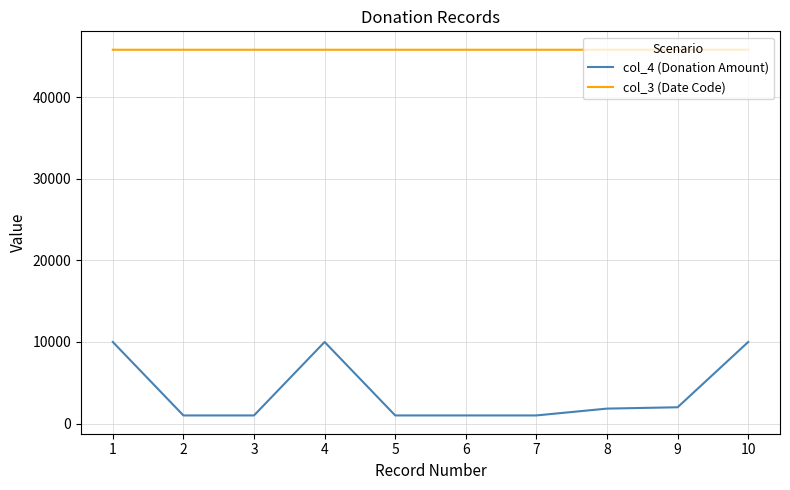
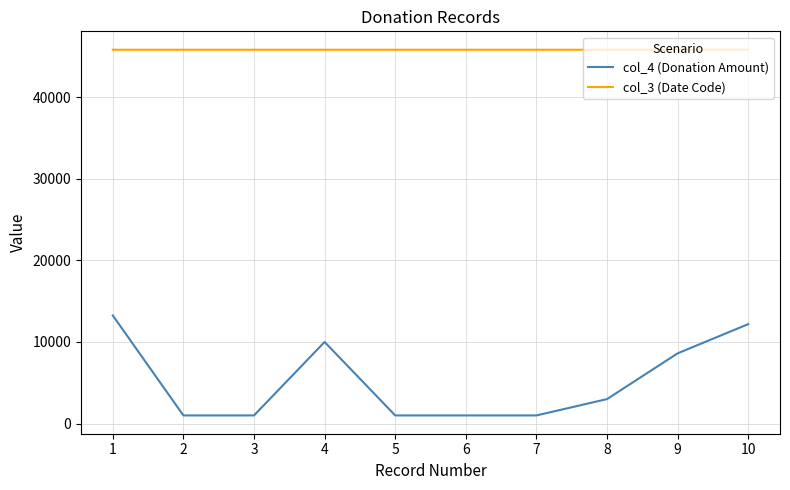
col_4 (Donation Amount), 1: 10000 -> 13000
col_4 (Donation Amount), 8: 2000 -> 3000
col_4 (Donation Amount), 9: 2000 -> 9000
col_4 (Donation Amount), 10: 10000 -> 12000
